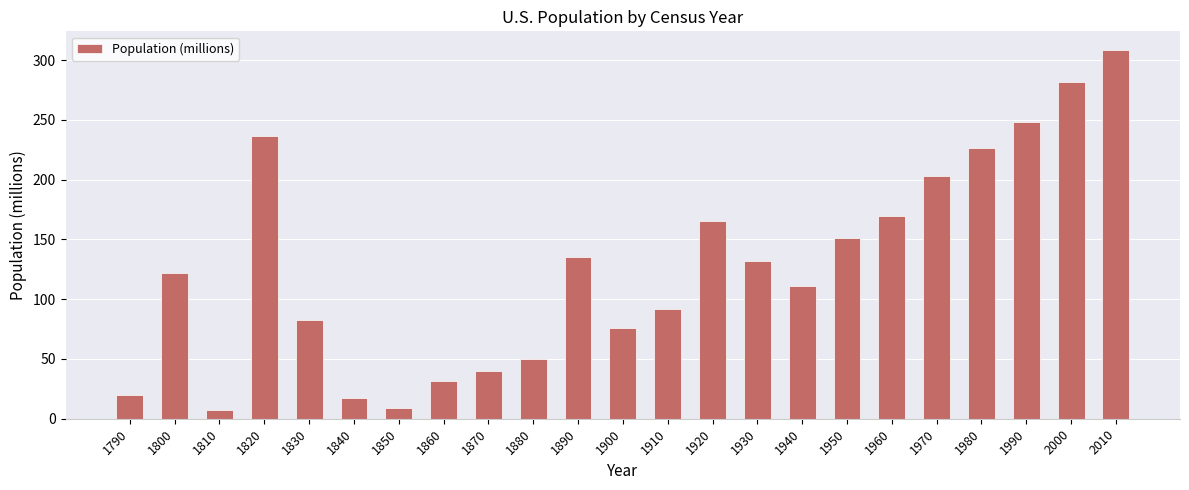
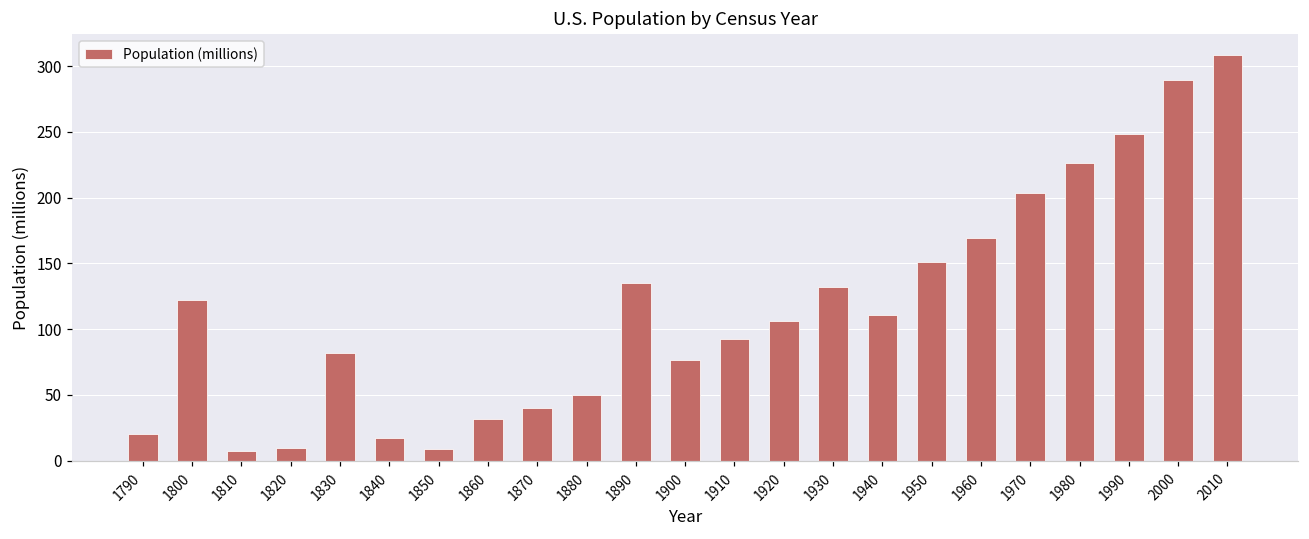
1820: 237 -> 10
1920: 166 -> 106
2000: 281 -> 290
